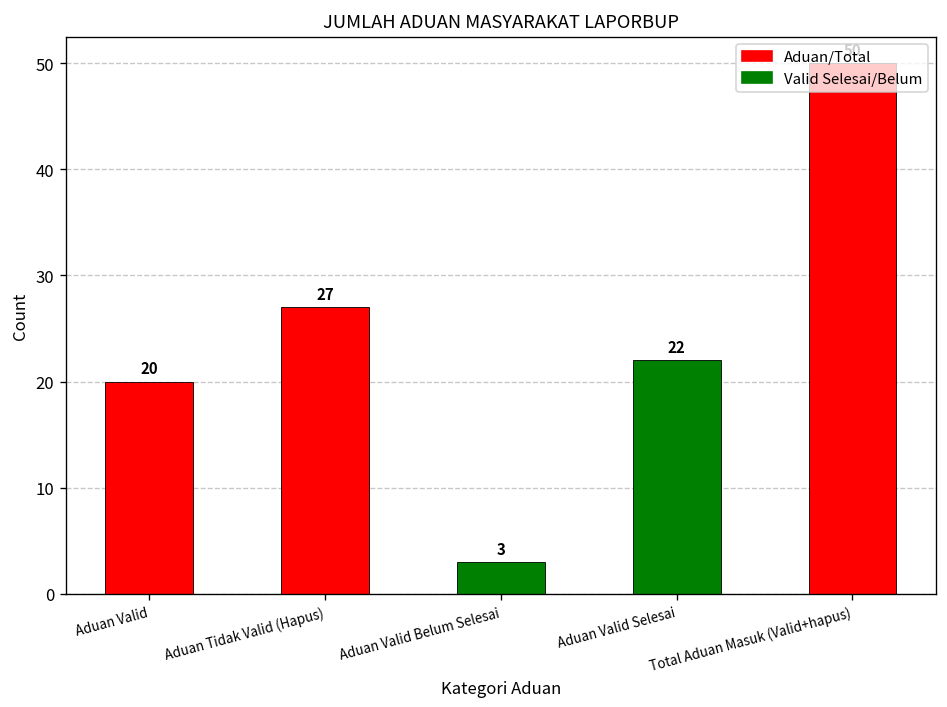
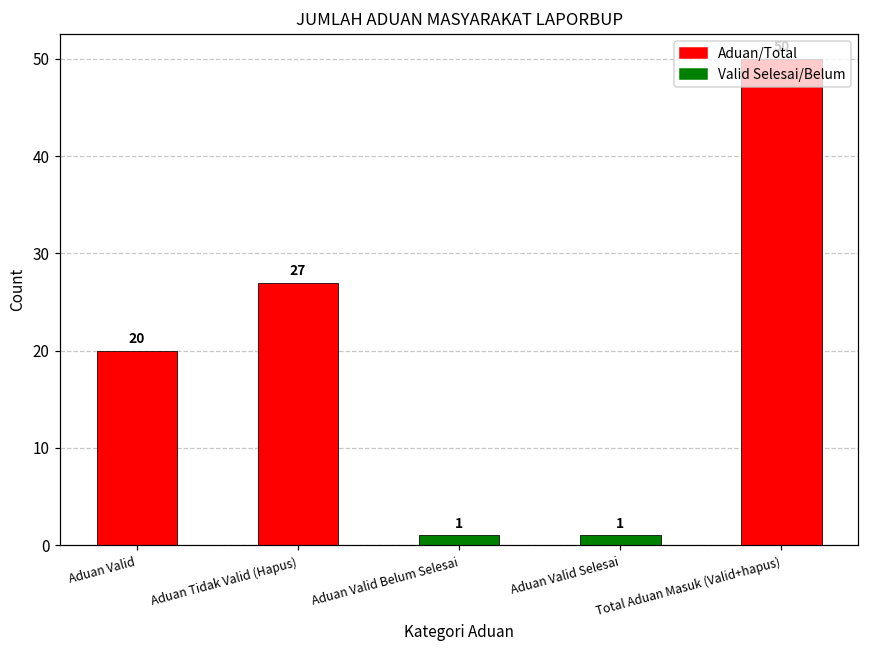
Aduan Valid Belum Selesai: 3 -> 1
Aduan Valid Selesai: 22 -> 1
